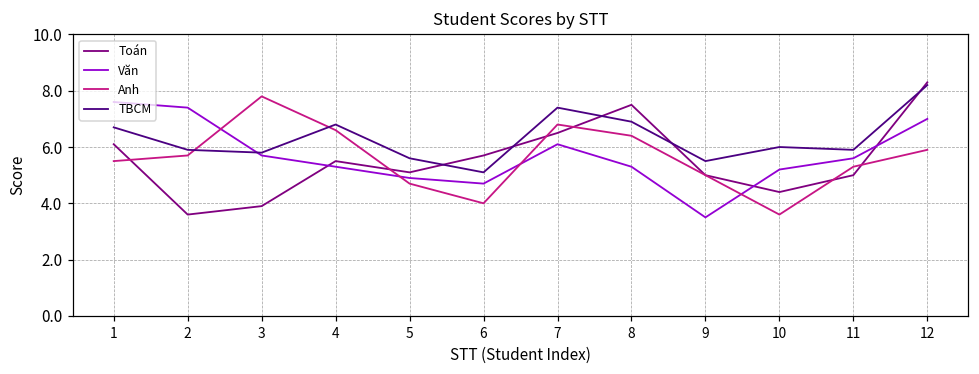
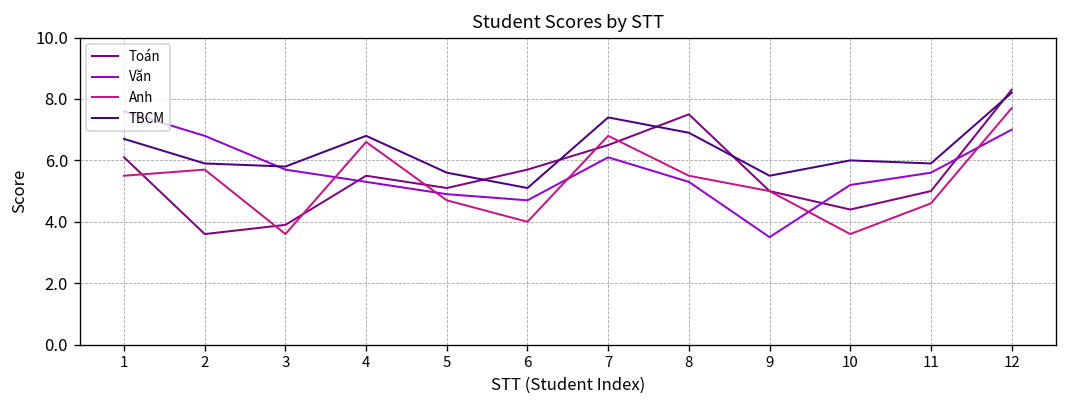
Văn, 2: 7.4 -> 6.8
Anh, 3: 7.8 -> 3.6
Anh, 8: 6.4 -> 5.5
Anh, 11: 5.3 -> 4.6
Anh, 12: 5.9 -> 7.7
